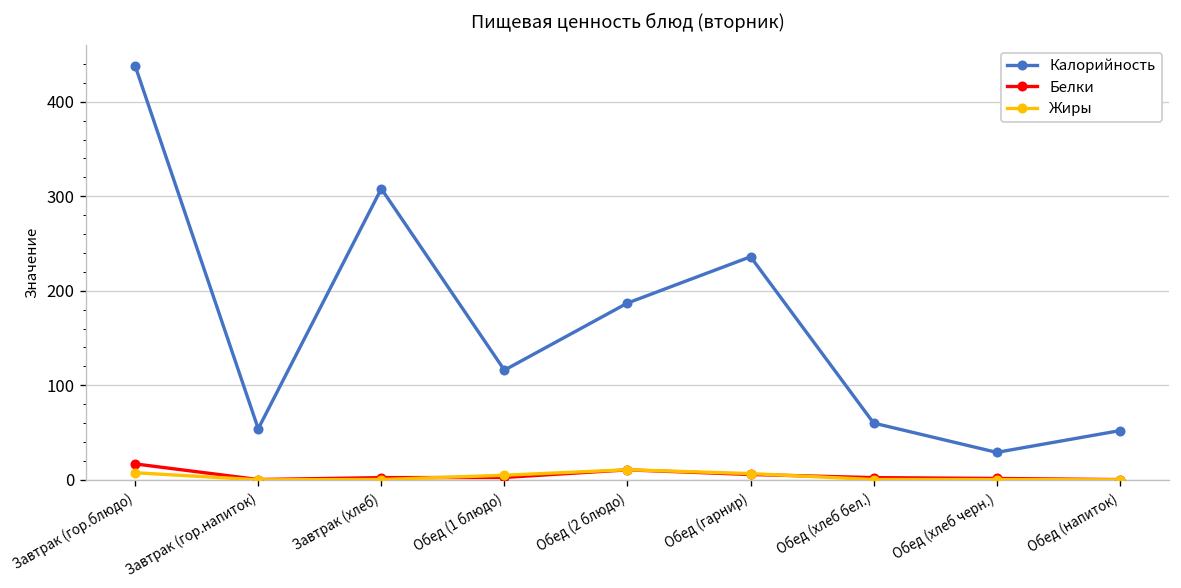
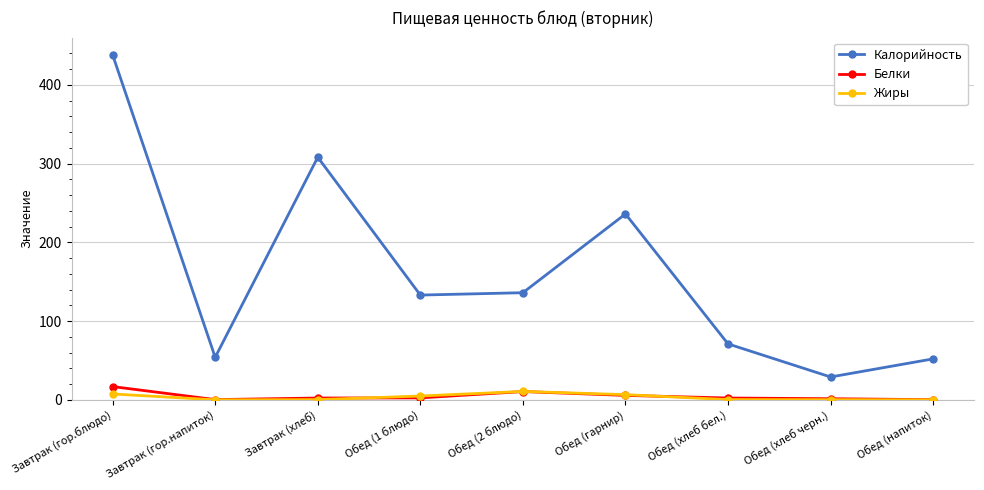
Калорийность, Обед (1 блюдо): 120 -> 130
Калорийность, Обед (2 блюдо): 190 -> 140
Калорийность, Обед (хлеб бел.): 60 -> 70
